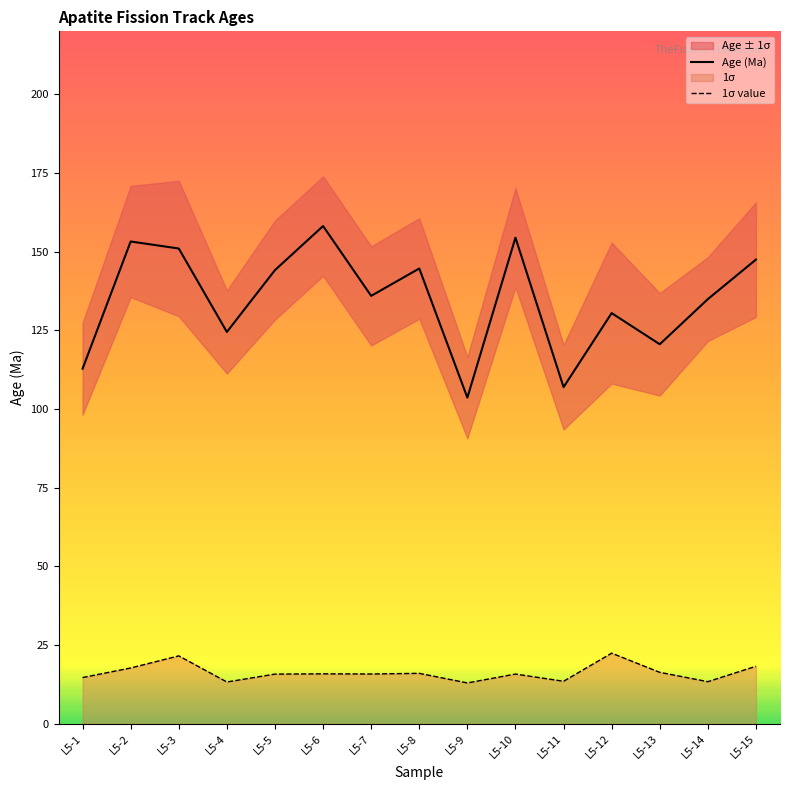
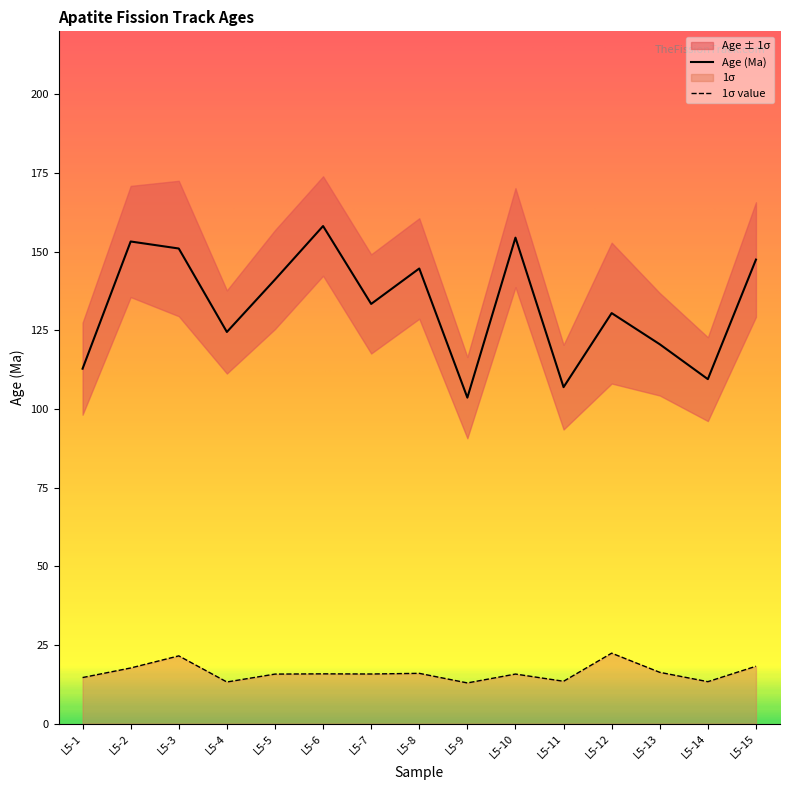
Age (Ma), L5-5: 144 -> 141
Age (Ma), L5-7: 136 -> 133
Age (Ma), L5-14: 135 -> 109
